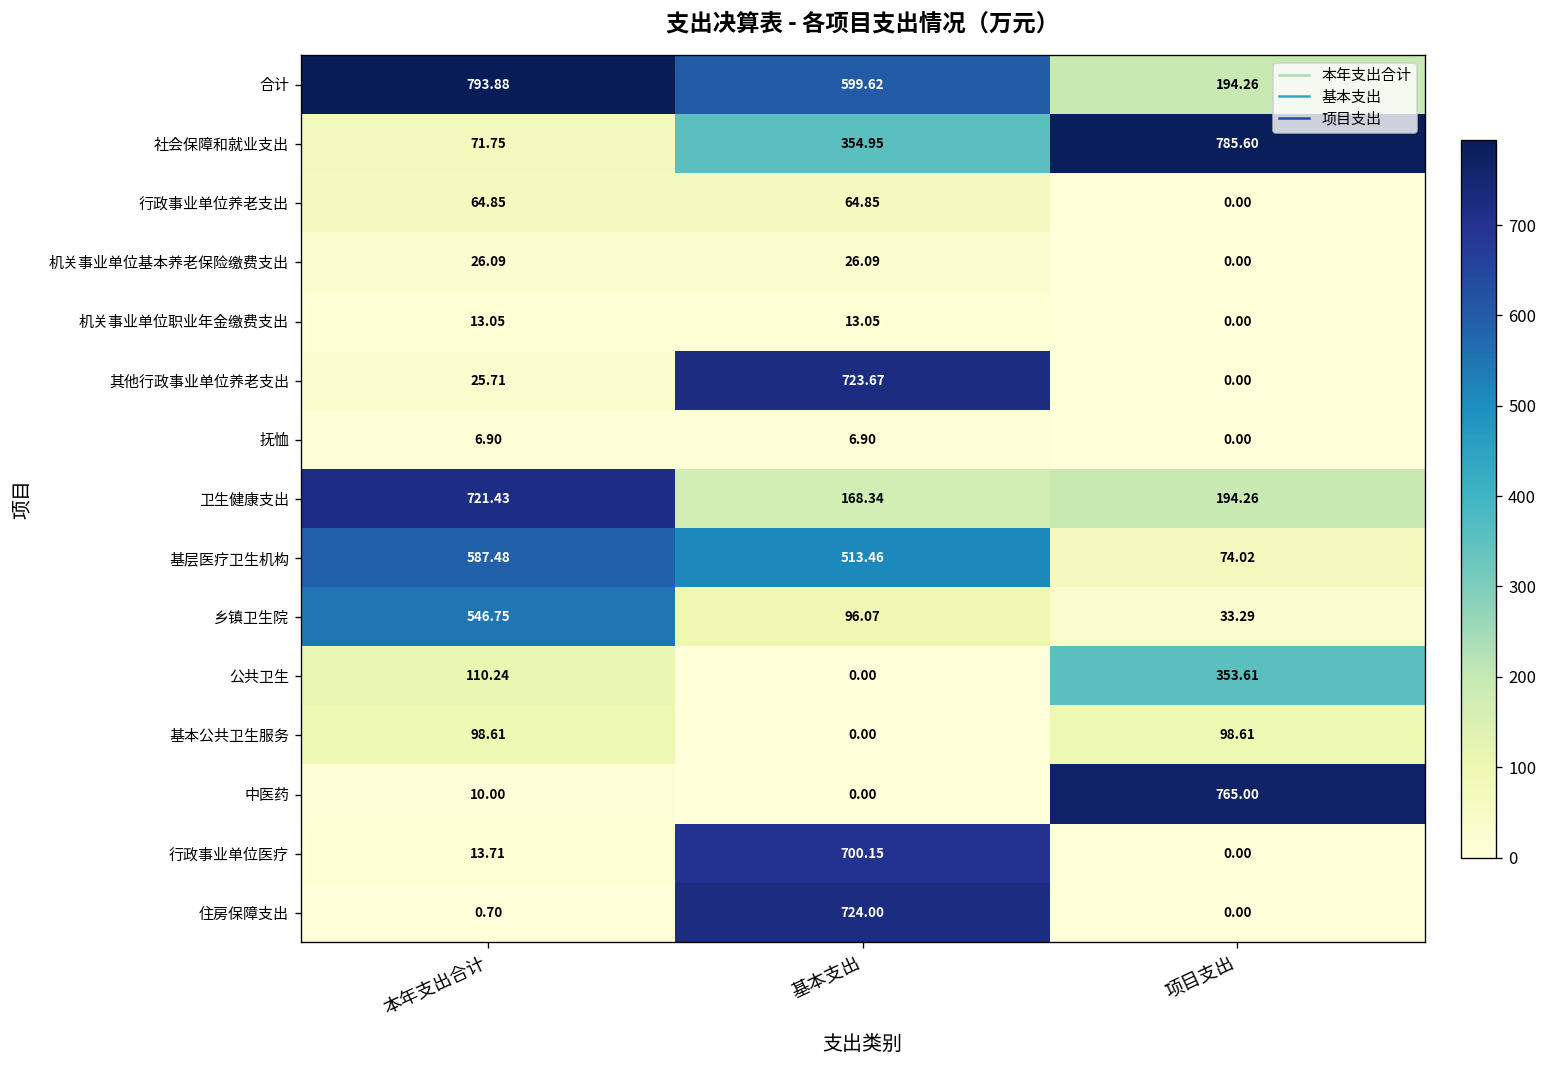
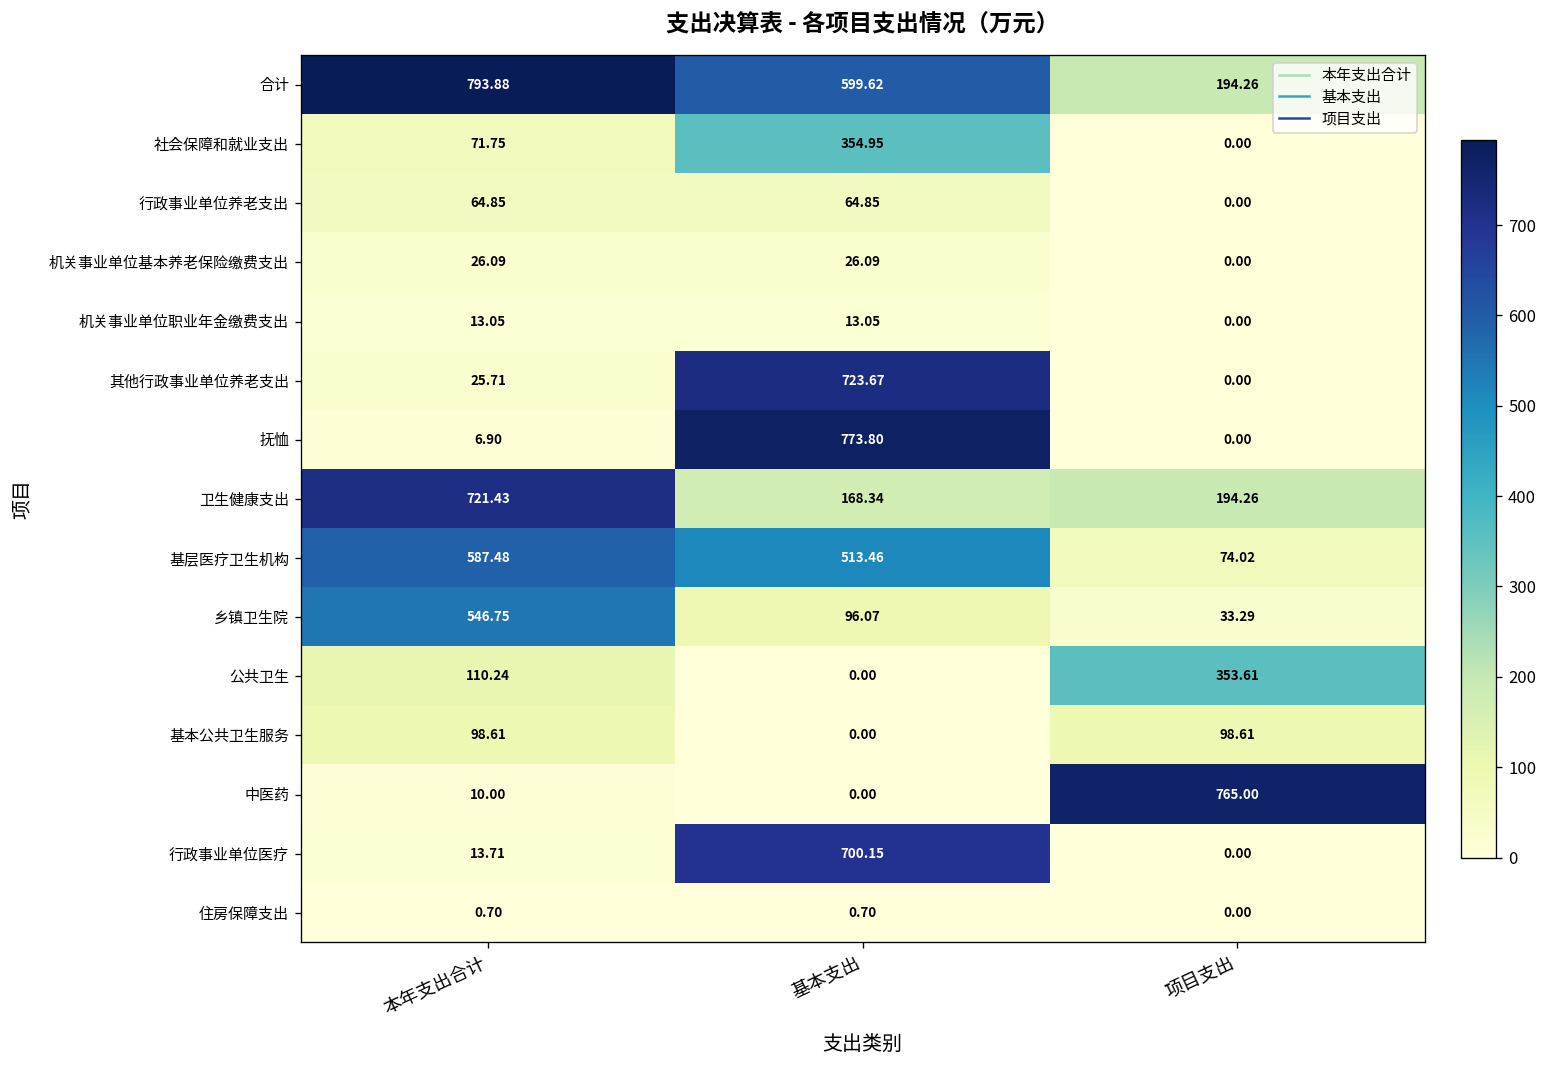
社会保障和就业支出, 项目支出: 785.60 -> 0.00
抚恤, 基本支出: 6.90 -> 773.80
住房保障支出, 基本支出: 724.00 -> 0.70
